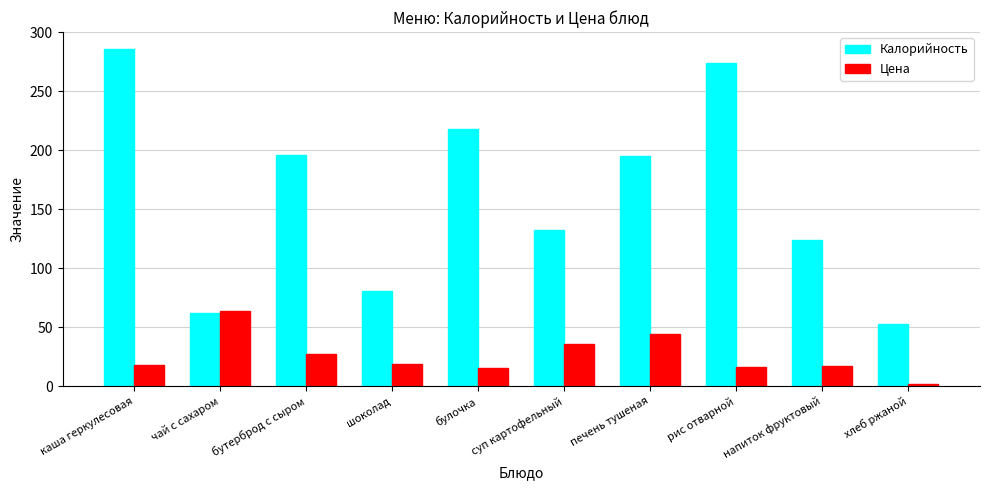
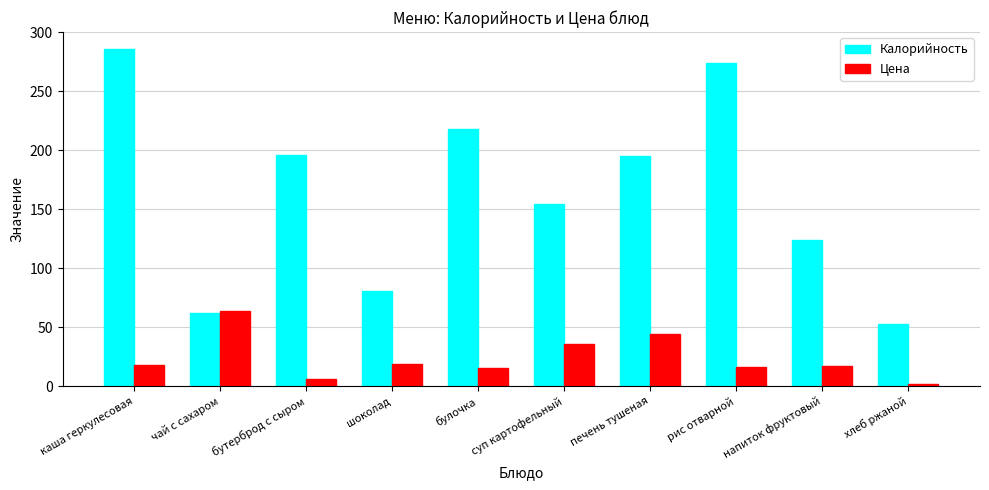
Цена, бутерброд с сыром: 27 -> 6
Калорийность, суп картофельный: 133 -> 154
